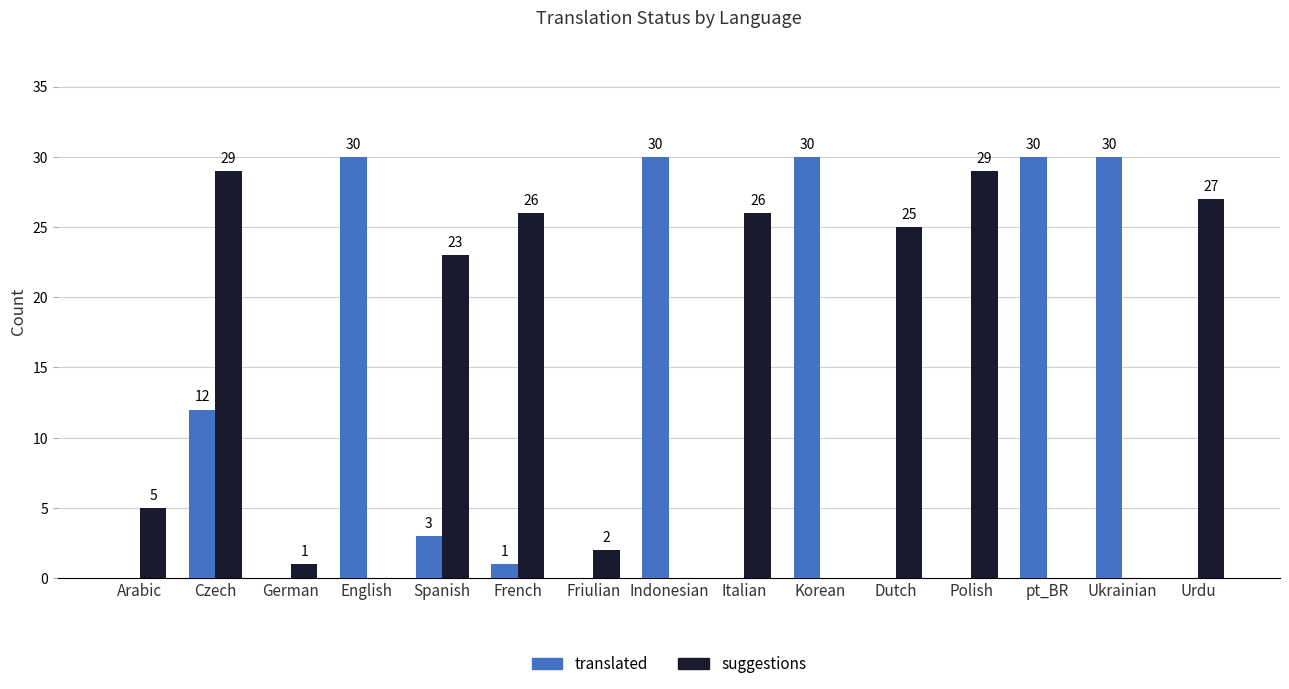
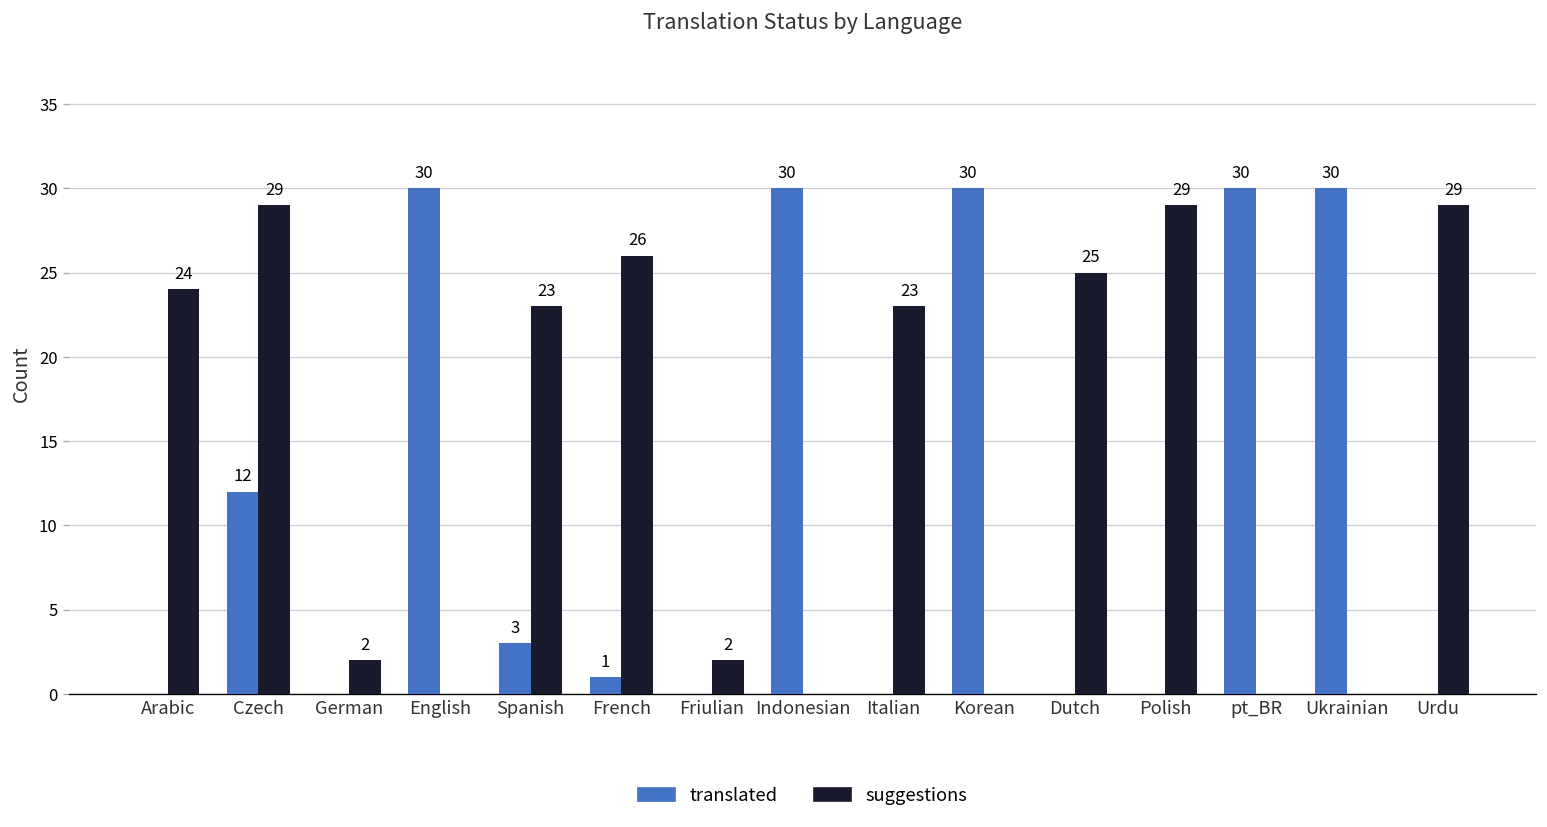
suggestions, Arabic: 5 -> 24
suggestions, German: 1 -> 2
suggestions, Italian: 26 -> 23
suggestions, Urdu: 27 -> 29
